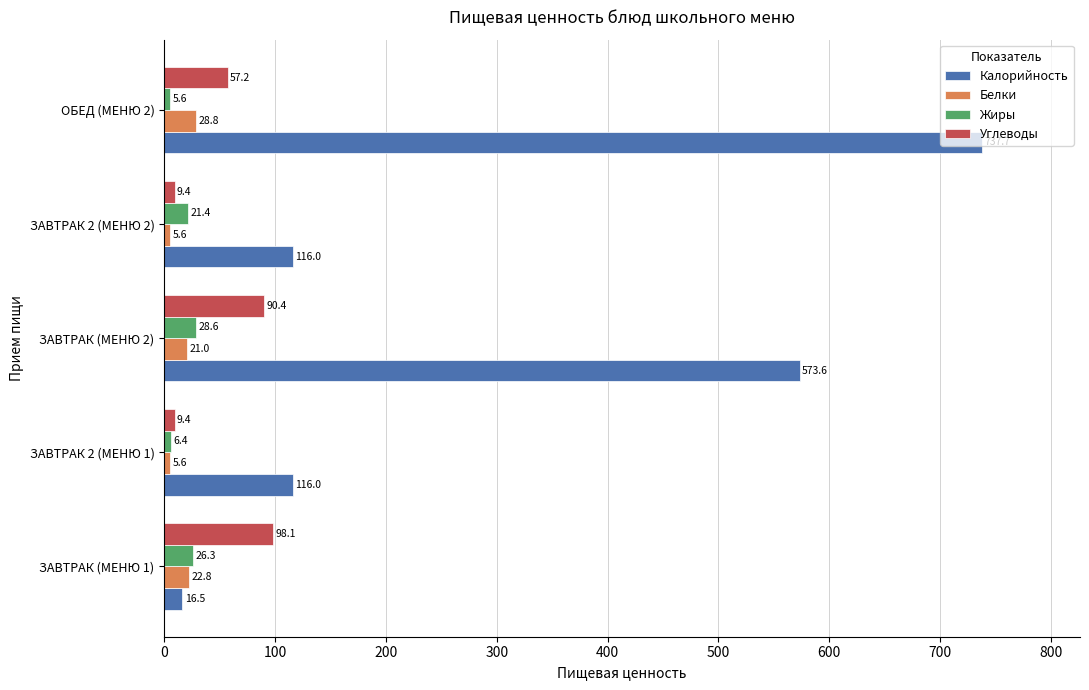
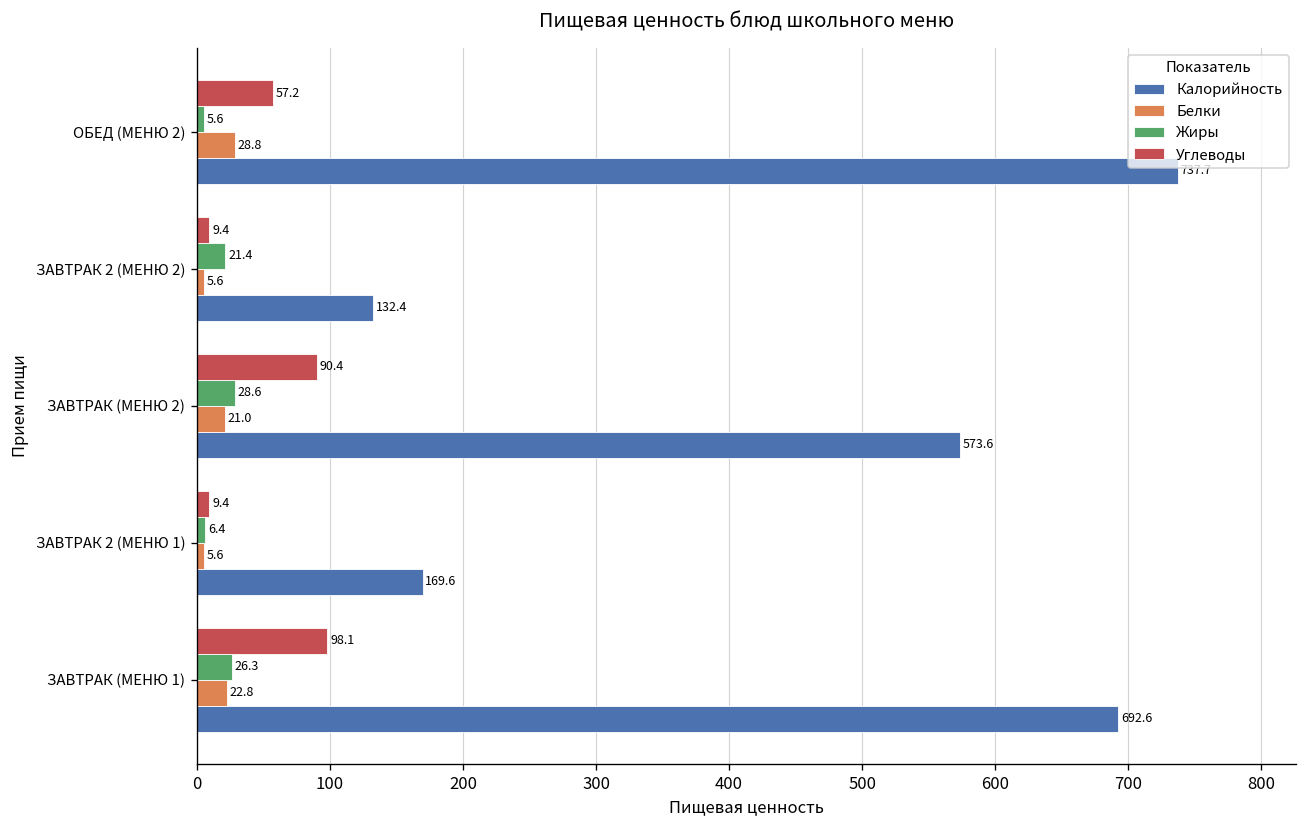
Калорийность, ЗАВТРАК 2 (МЕНЮ 2): 116.0 -> 132.4
Калорийность, ЗАВТРАК 2 (МЕНЮ 1): 116.0 -> 169.6
Калорийность, ЗАВТРАК (МЕНЮ 1): 16.5 -> 692.6
